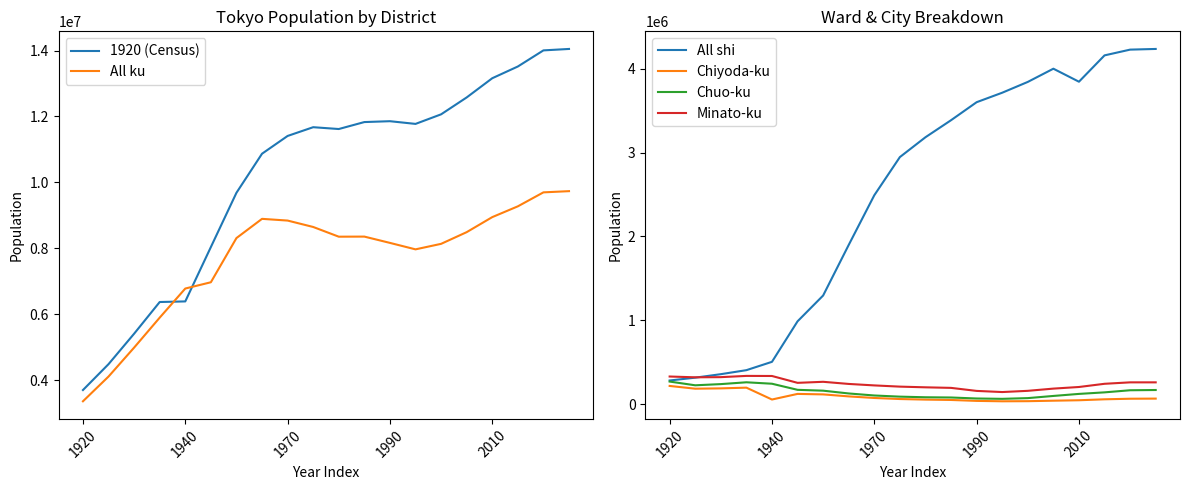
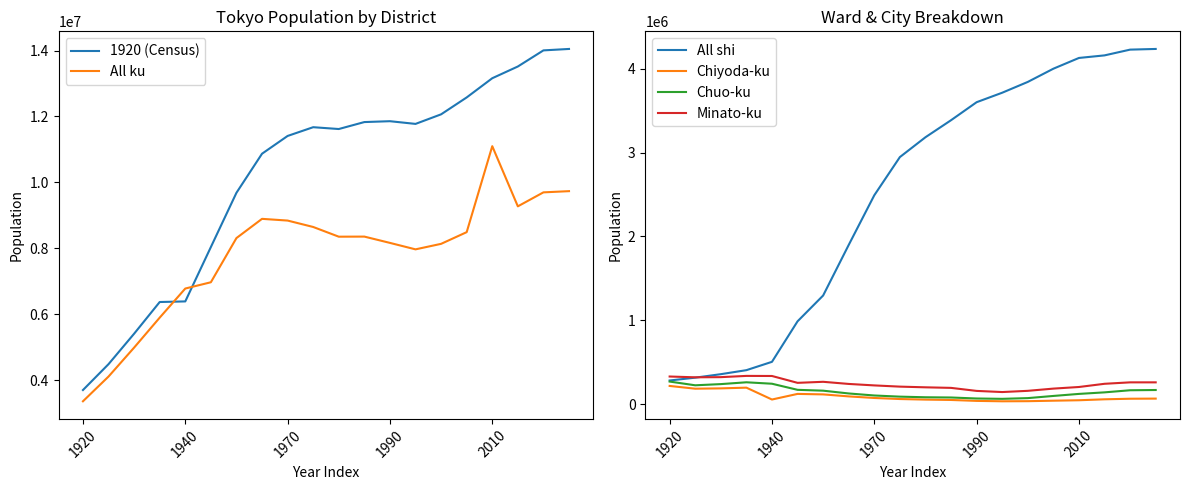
Tokyo Population by District, All ku, 2010: 8900000 -> 11100000
Ward & City Breakdown, All shi, 2010: 3800000 -> 4100000
